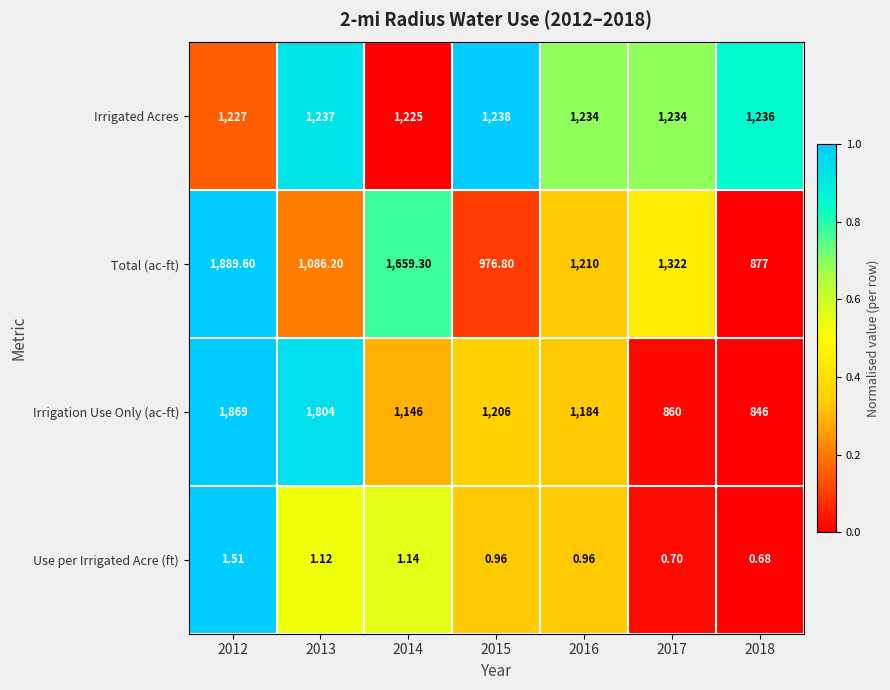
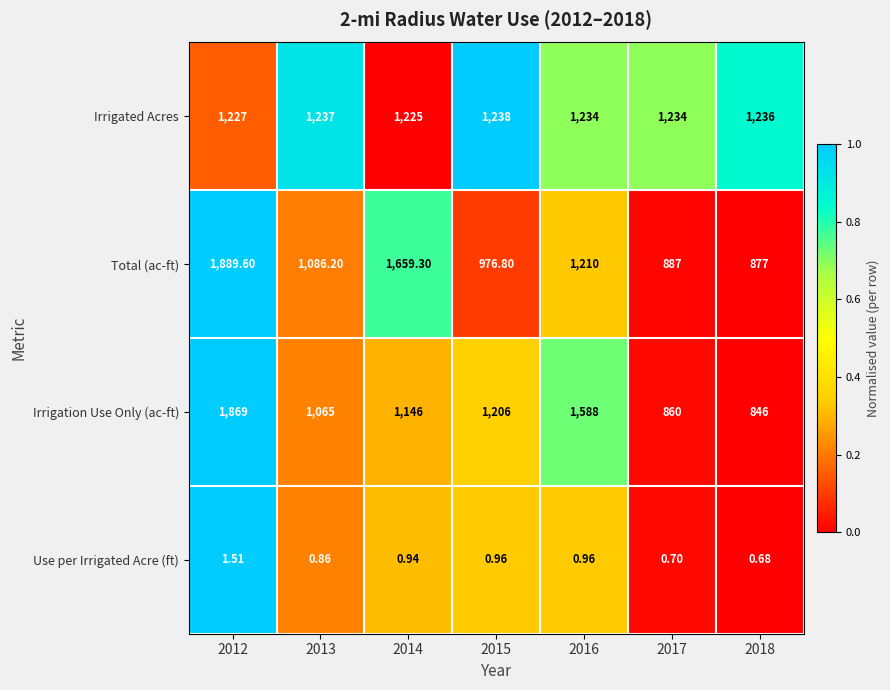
Total (ac-ft), 2017: 1,322 -> 887
Irrigation Use Only (ac-ft), 2013: 1,804 -> 1,065
Irrigation Use Only (ac-ft), 2016: 1,184 -> 1,588
Use per Irrigated Acre (ft), 2013: 1.12 -> 0.86
Use per Irrigated Acre (ft), 2014: 1.14 -> 0.94
